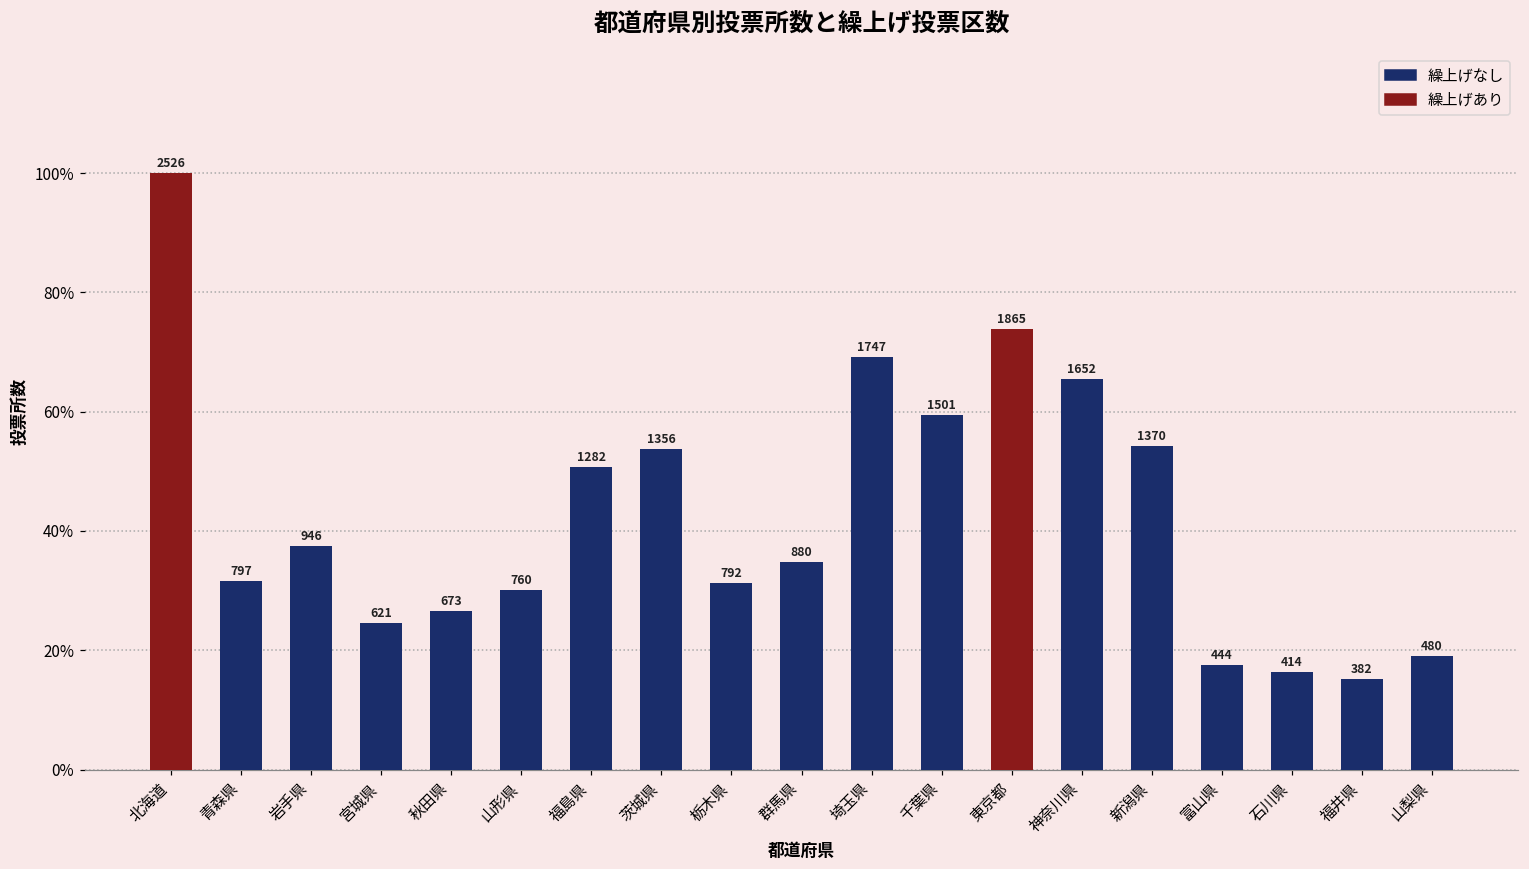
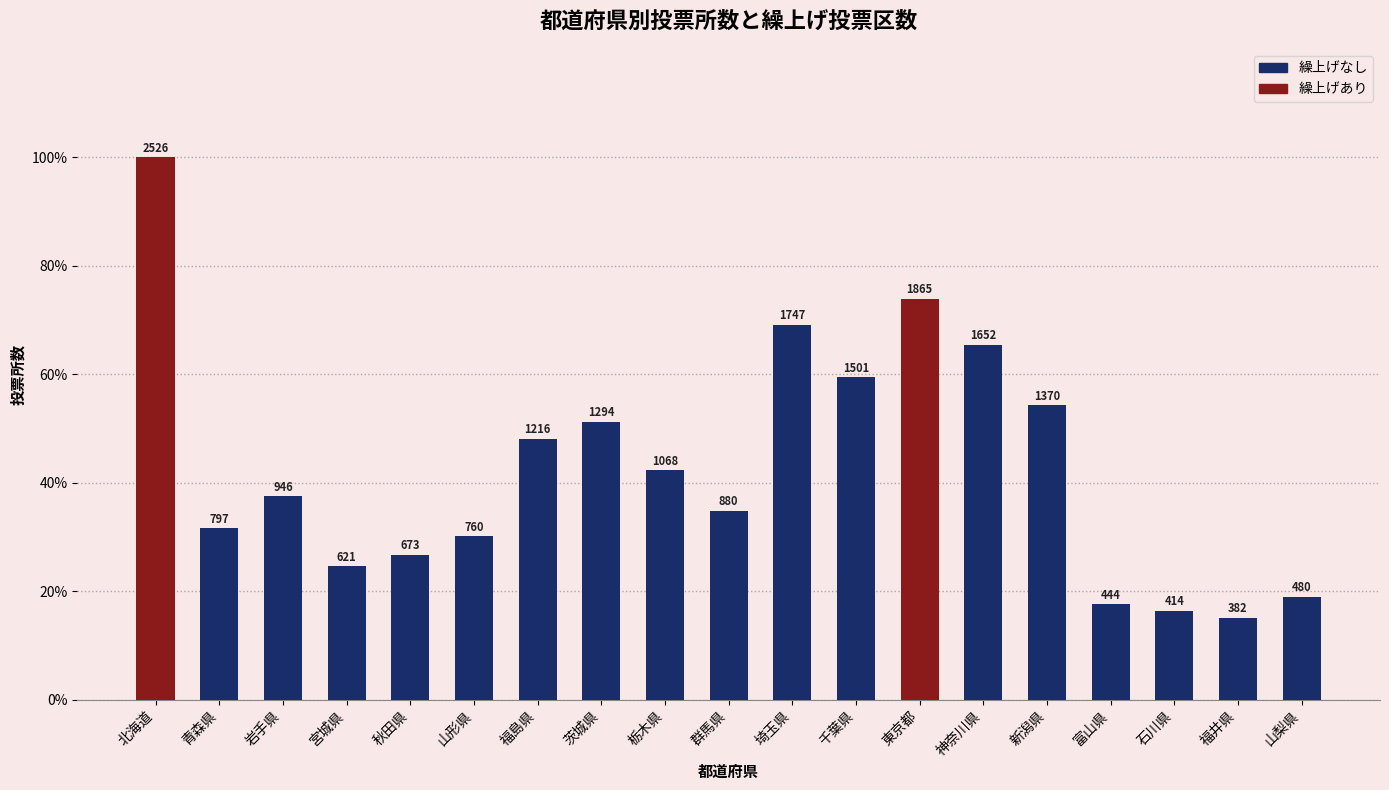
福島県: 1282 -> 1216
茨城県: 1356 -> 1294
栃木県: 792 -> 1068
